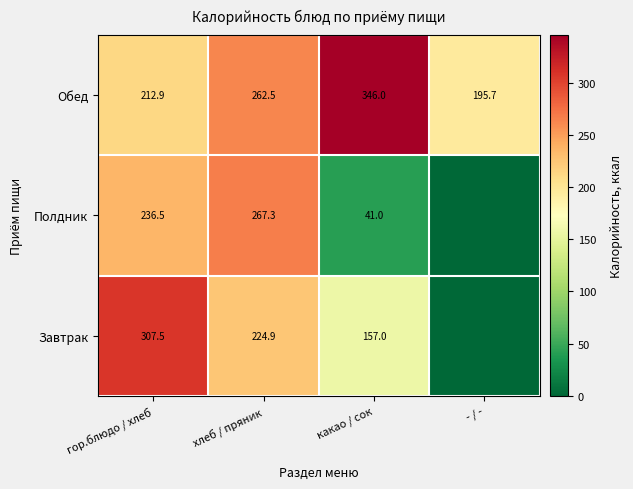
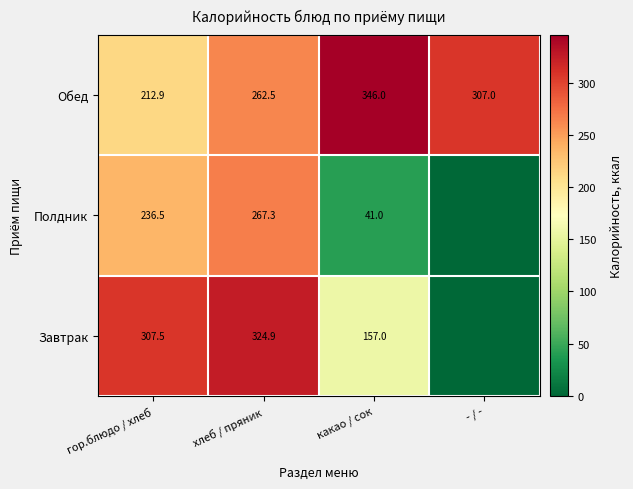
Обед, - / -: 195.7 -> 307.0
Завтрак, хлеб / пряник: 224.9 -> 324.9
